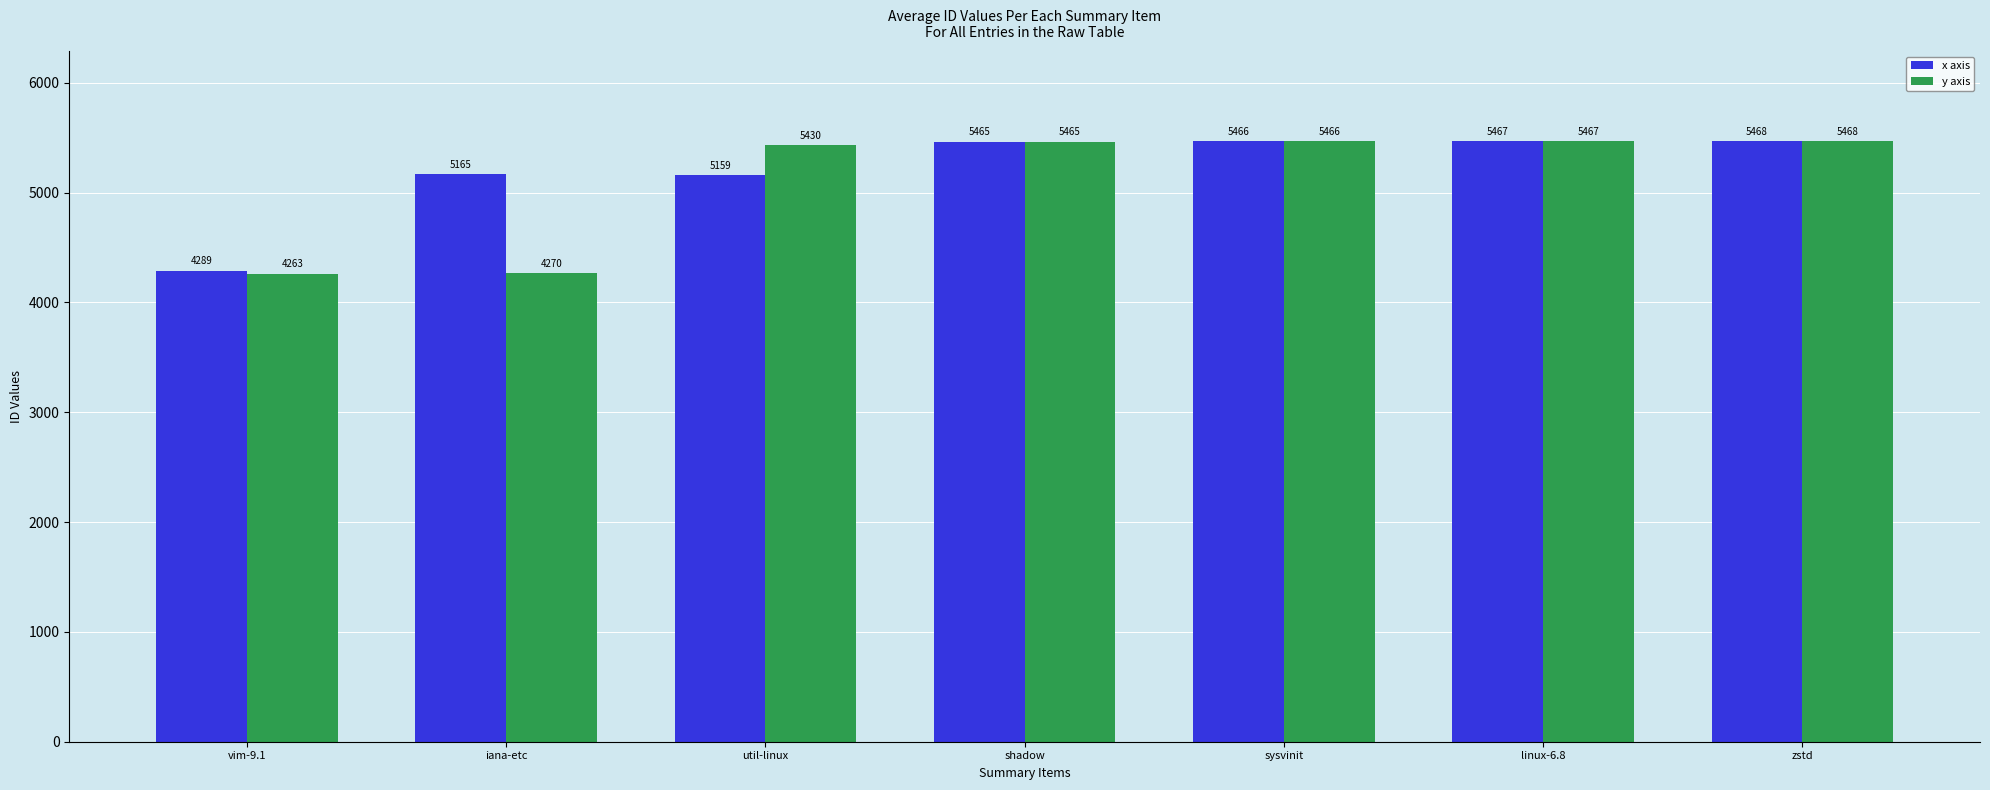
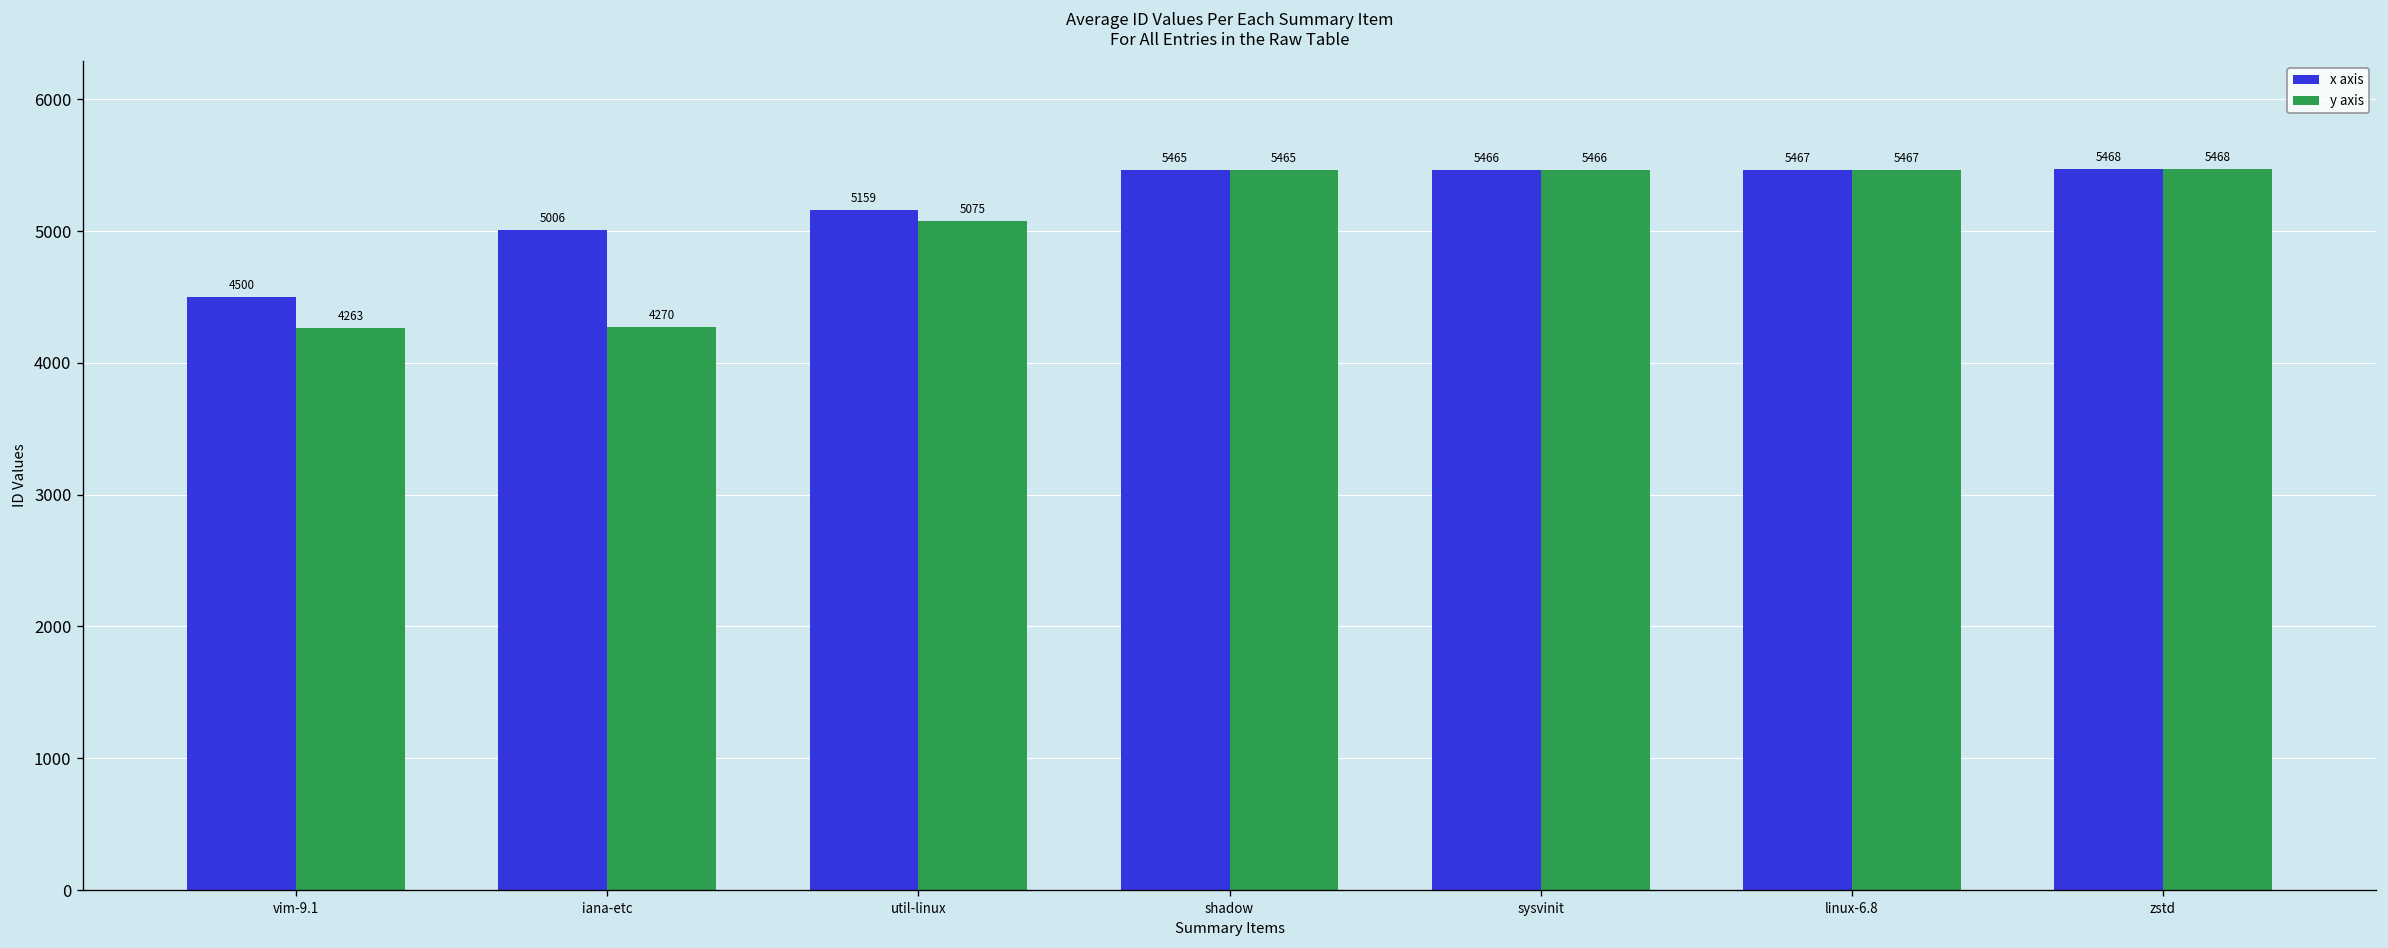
x axis, vim-9.1: 4289 -> 4500
x axis, iana-etc: 5165 -> 5006
y axis, util-linux: 5430 -> 5075
